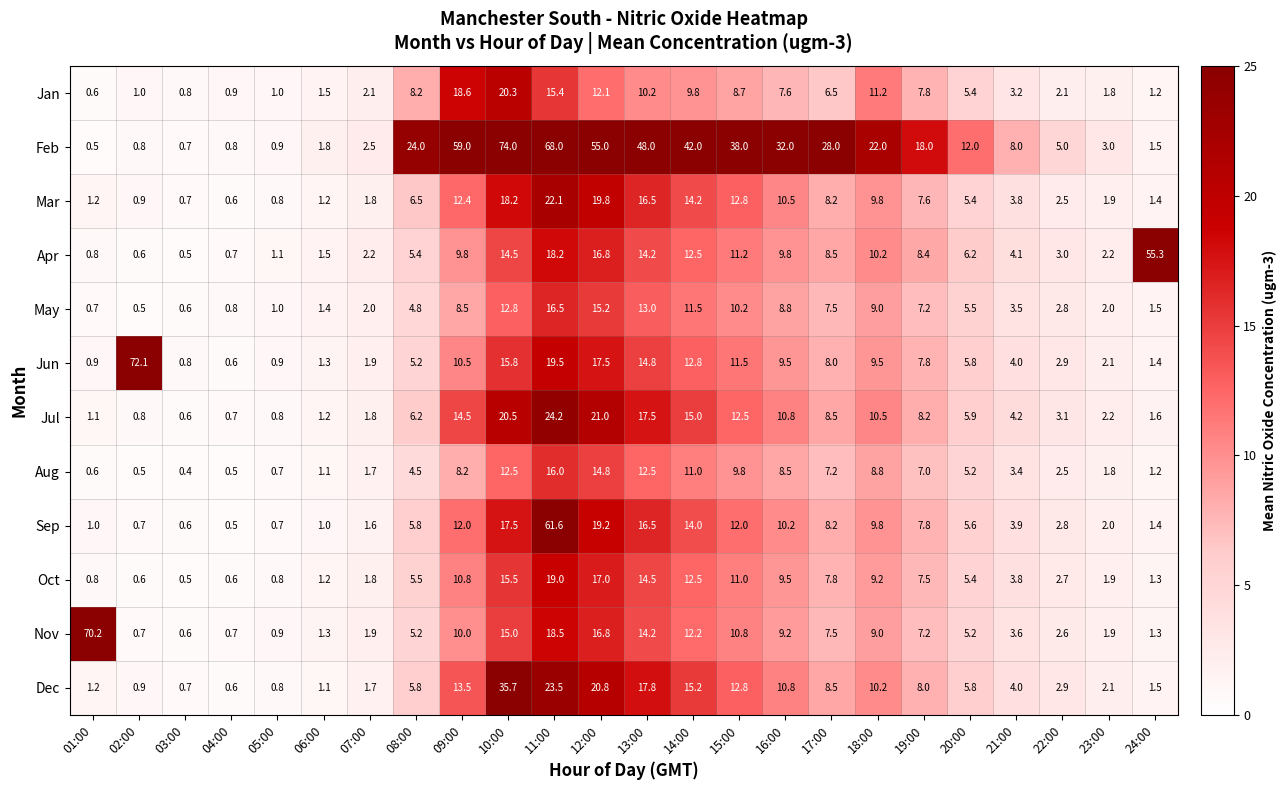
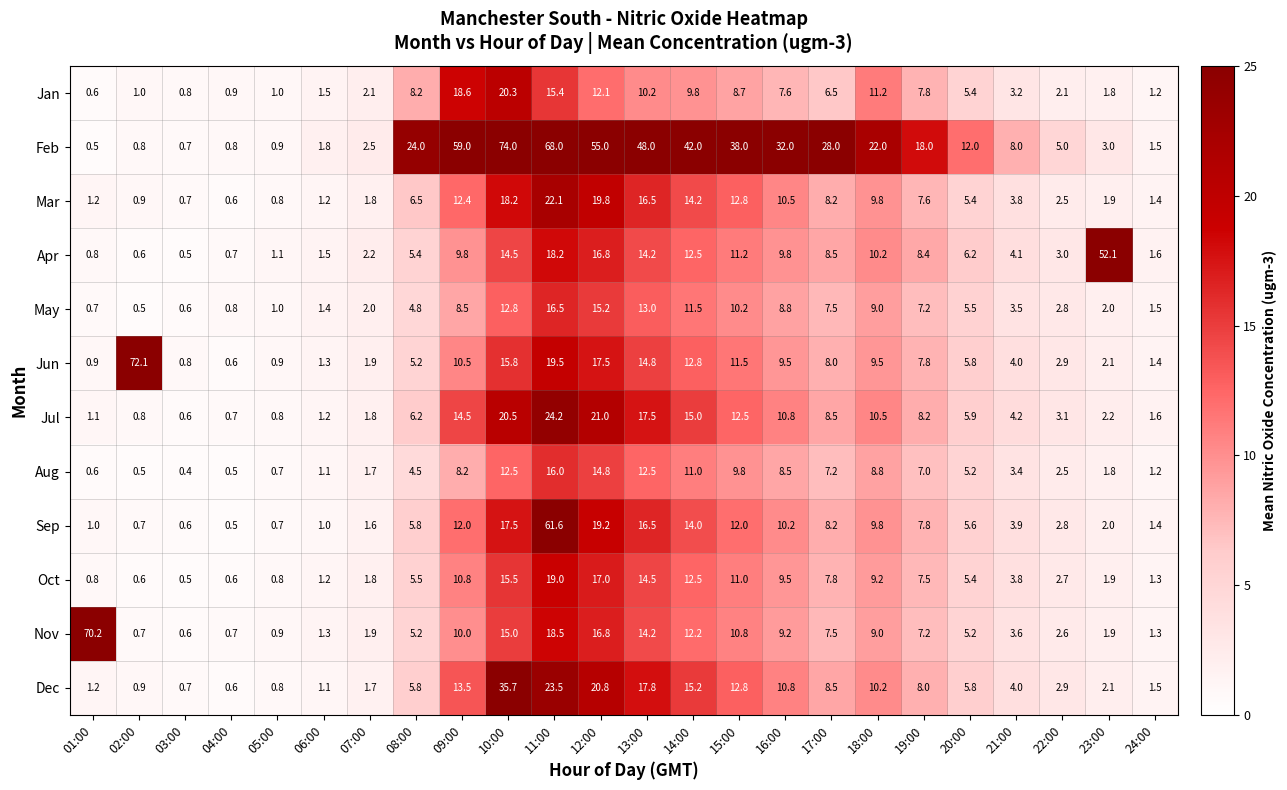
Apr, 23:00: 2.2 -> 52.1
Apr, 24:00: 55.3 -> 1.6
